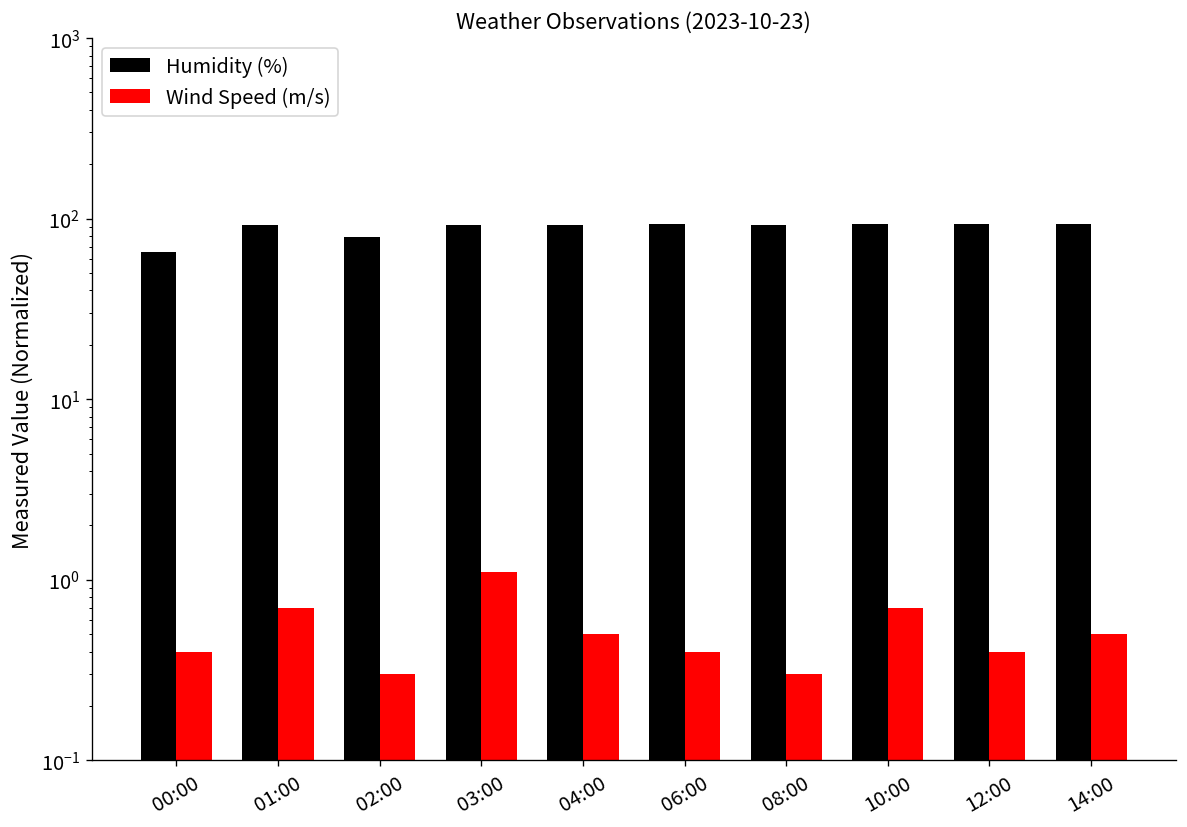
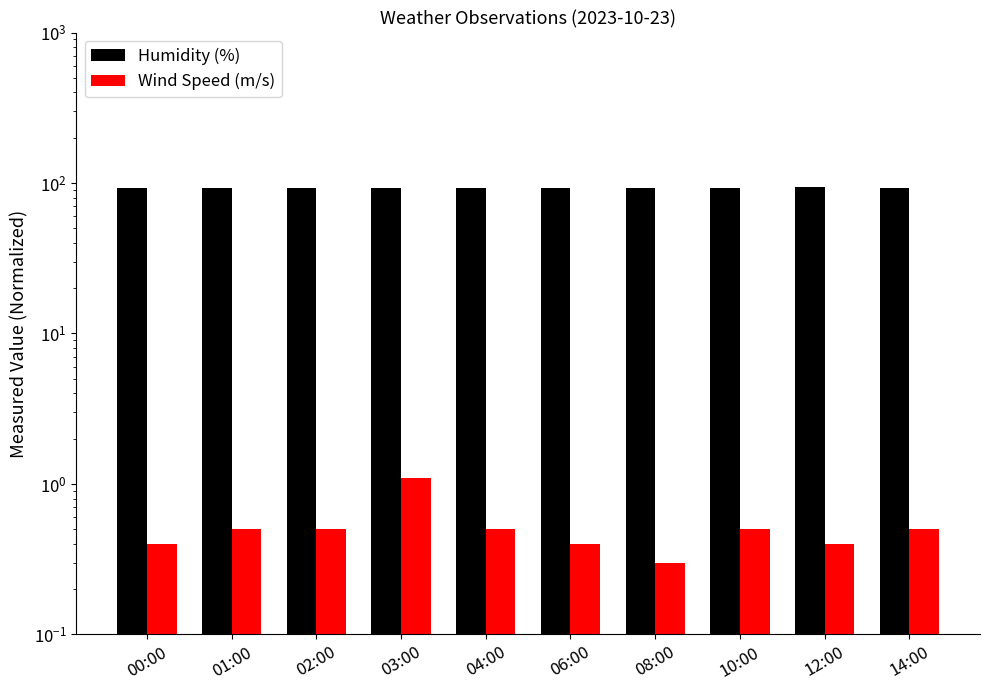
Humidity (%), 00:00: 70 -> 90
Wind Speed (m/s), 01:00: 0.7 -> 0.5
Humidity (%), 02:00: 80 -> 90
Wind Speed (m/s), 02:00: 0.3 -> 0.5
Wind Speed (m/s), 10:00: 0.7 -> 0.5
